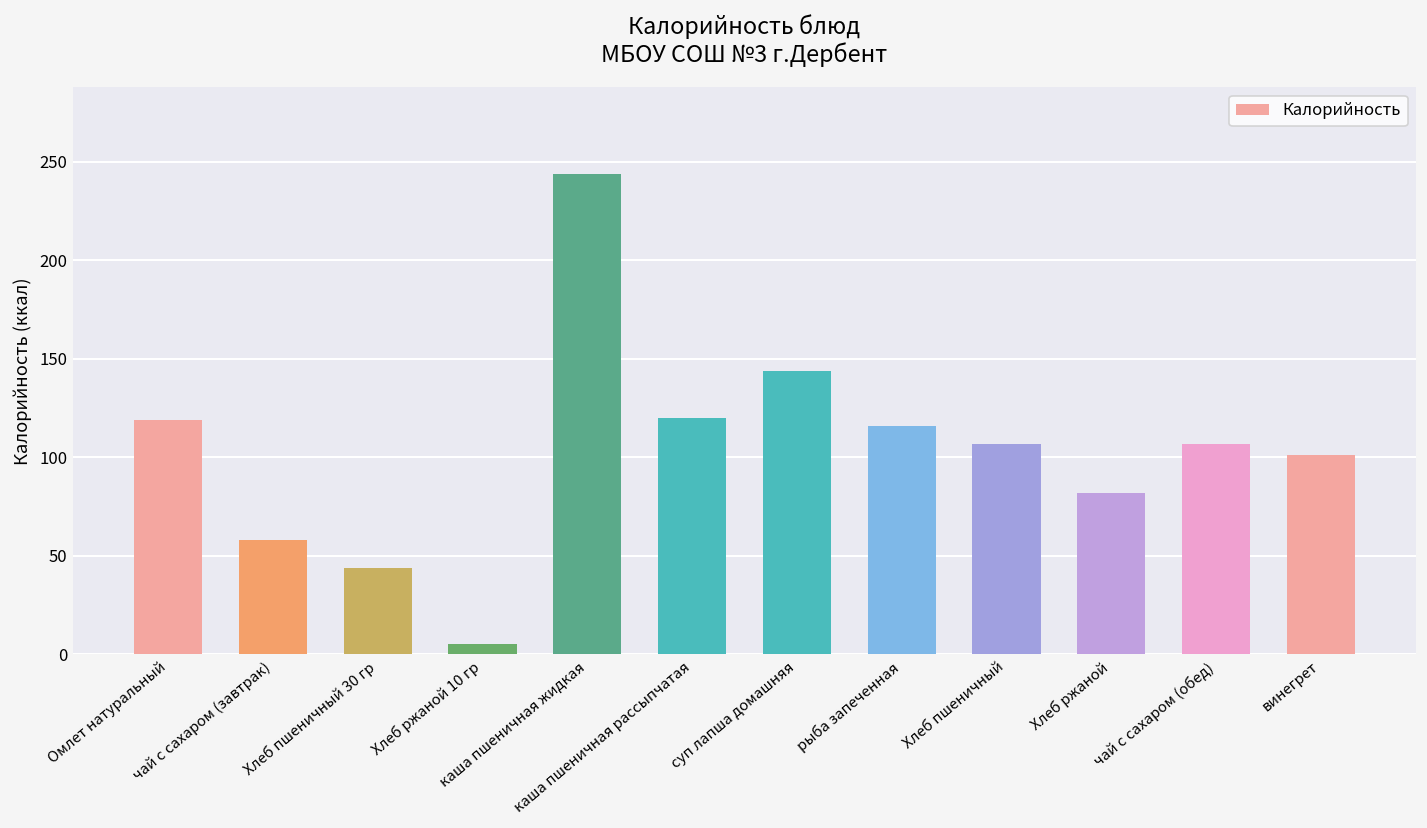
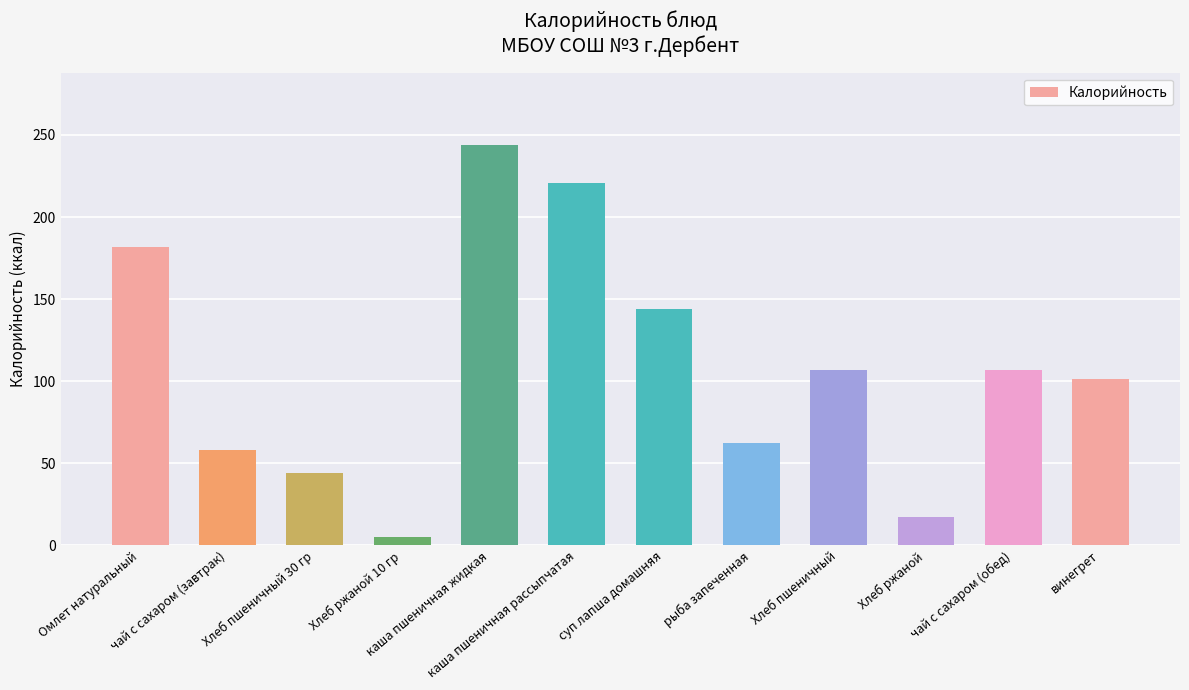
Омлет натуральный: 119 -> 182
каша пшеничная рассыпчатая: 120 -> 221
рыба запеченная: 116 -> 62
Хлеб ржаной: 82 -> 17
